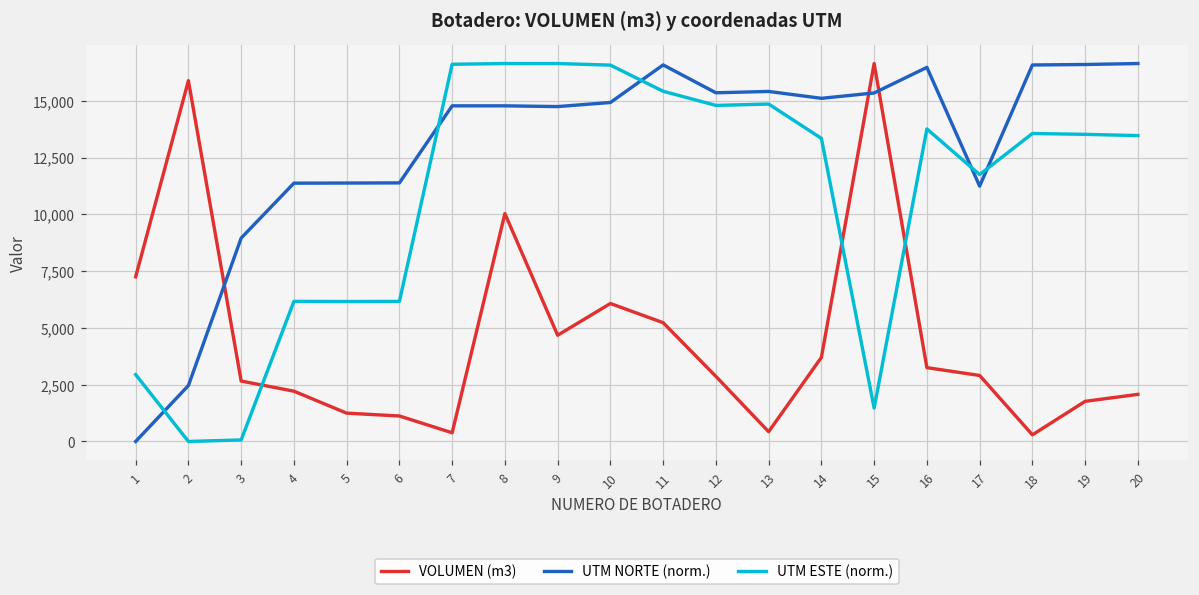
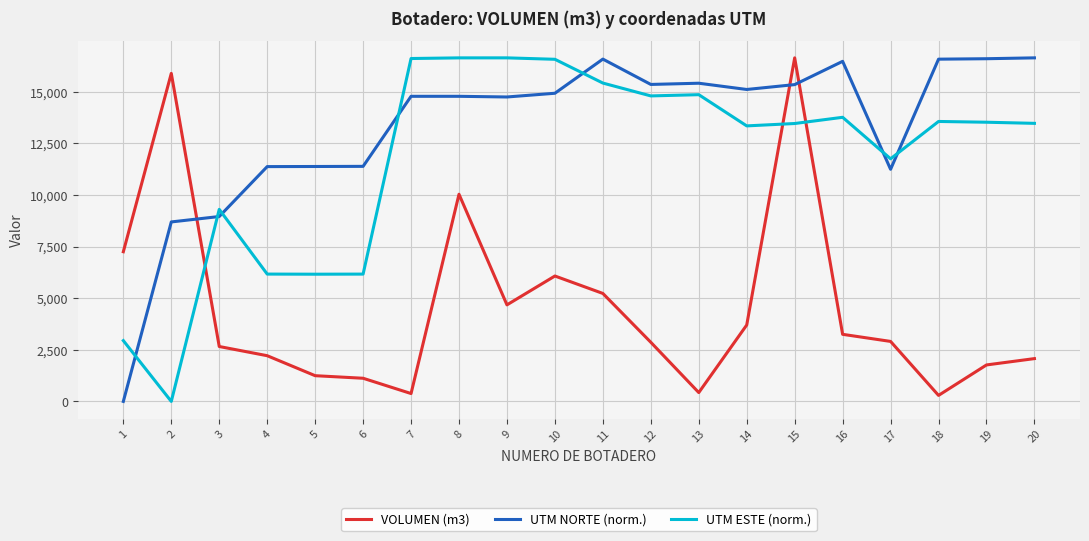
UTM NORTE (norm.), 2: 2,500 -> 8,700
UTM ESTE (norm.), 3: 100 -> 9,300
UTM ESTE (norm.), 15: 1,500 -> 13,500
